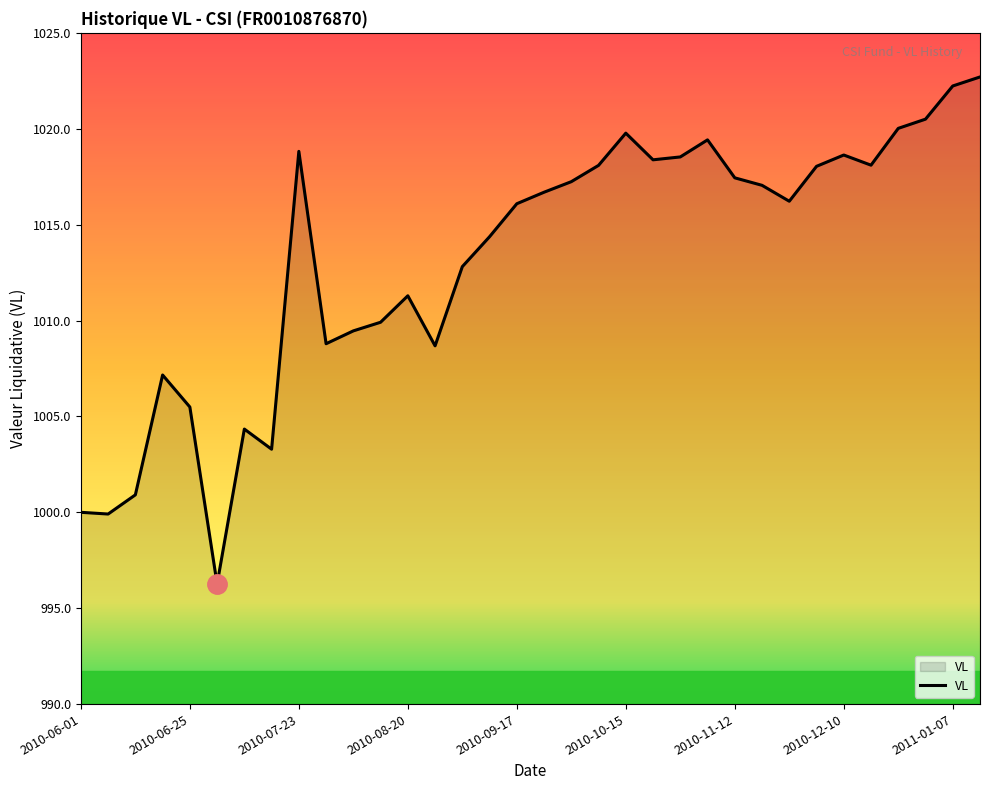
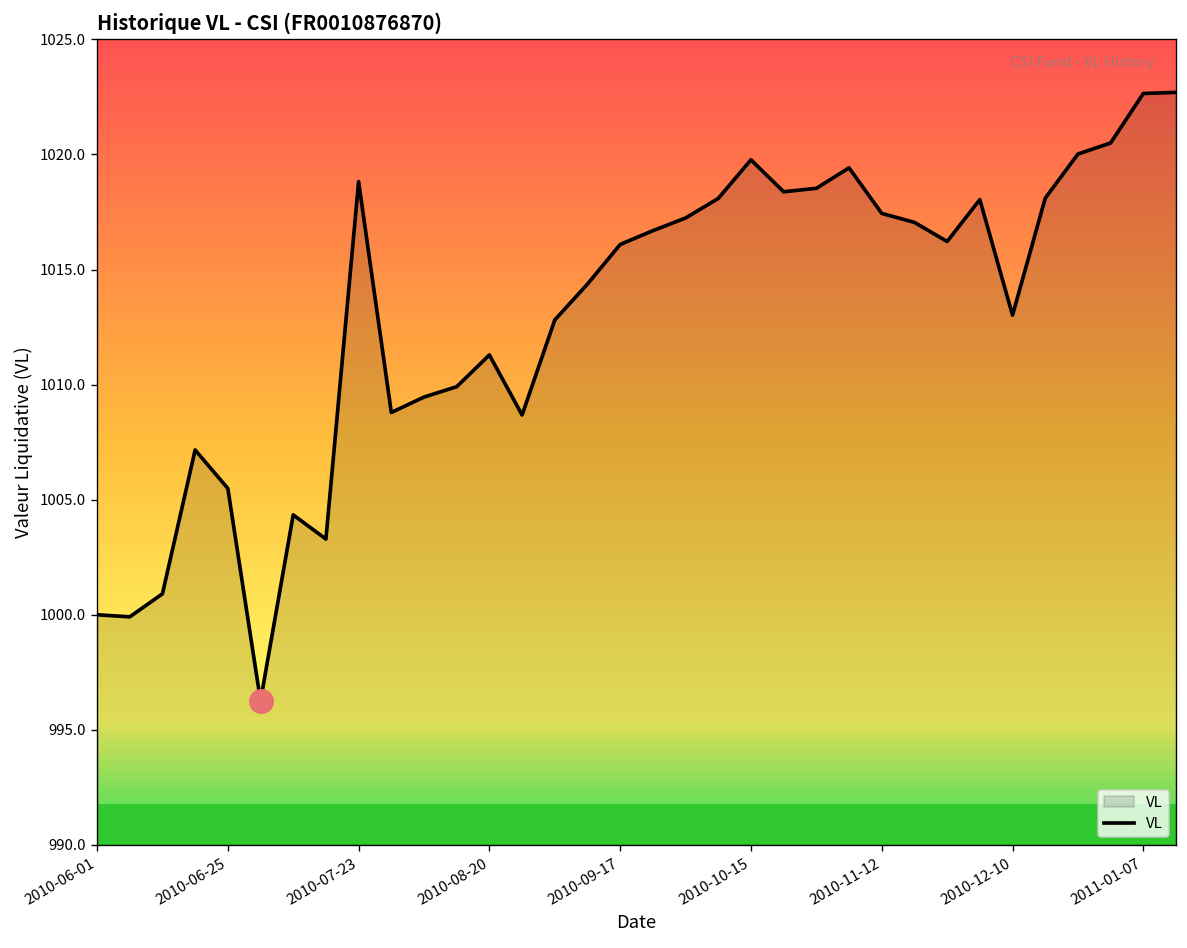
VL, 2010-12-10: 1018.6 -> 1013.0
VL, 2011-01-07: 1022.2 -> 1022.7
